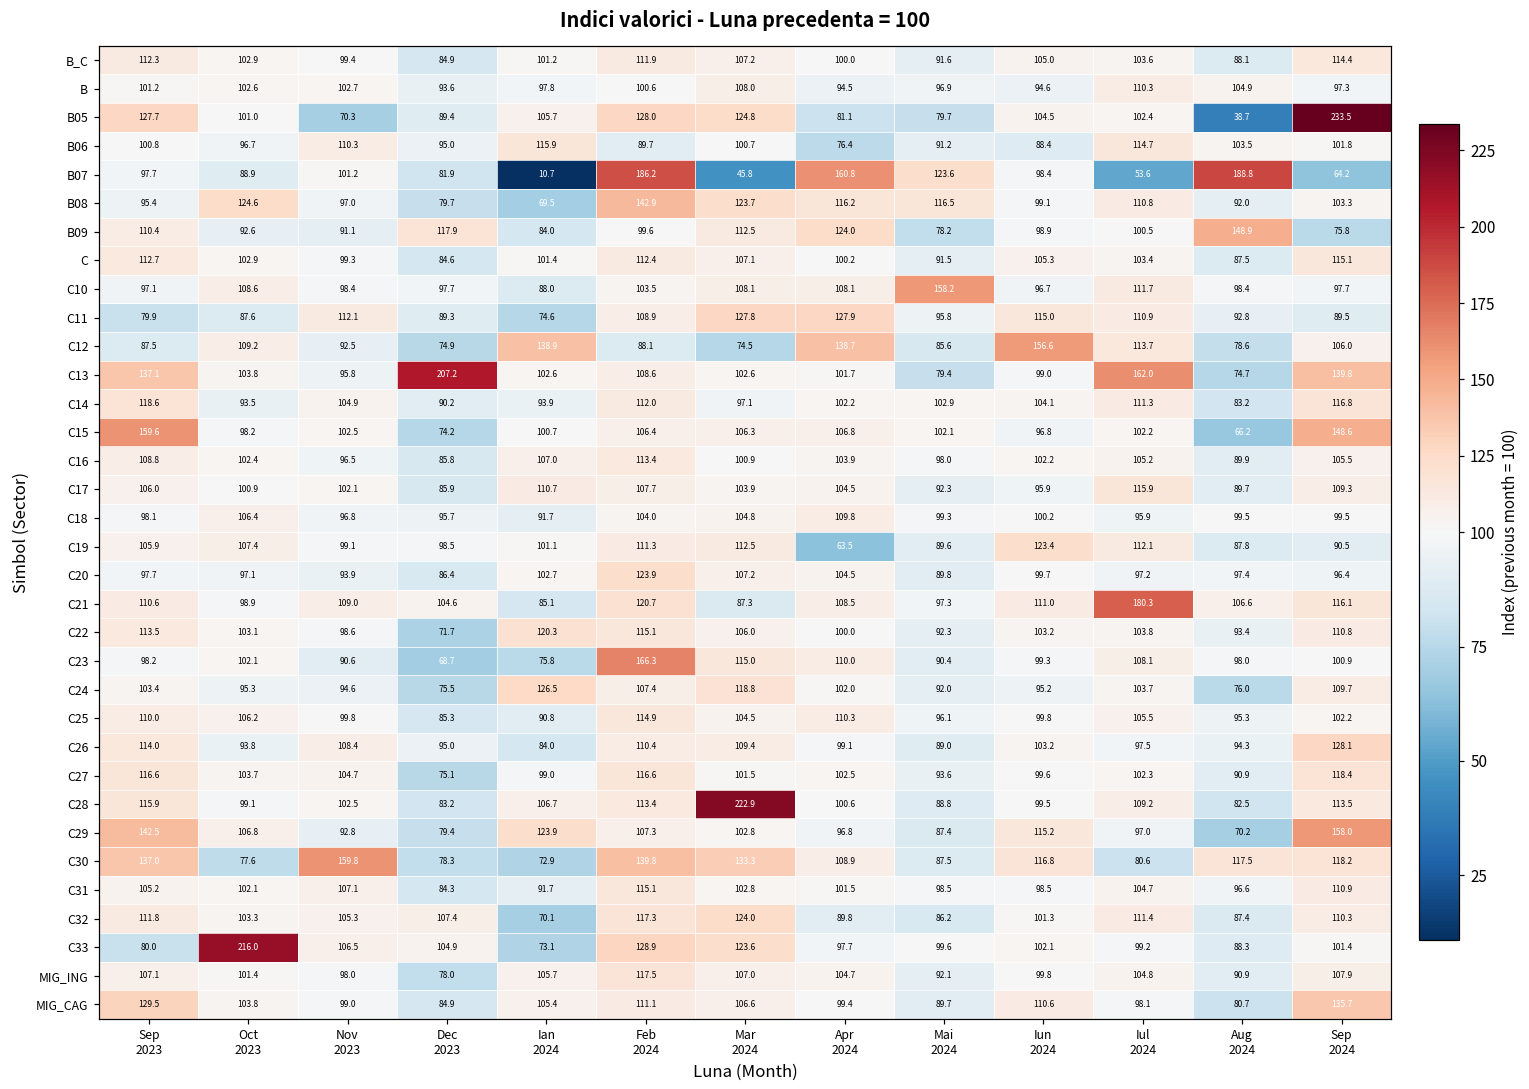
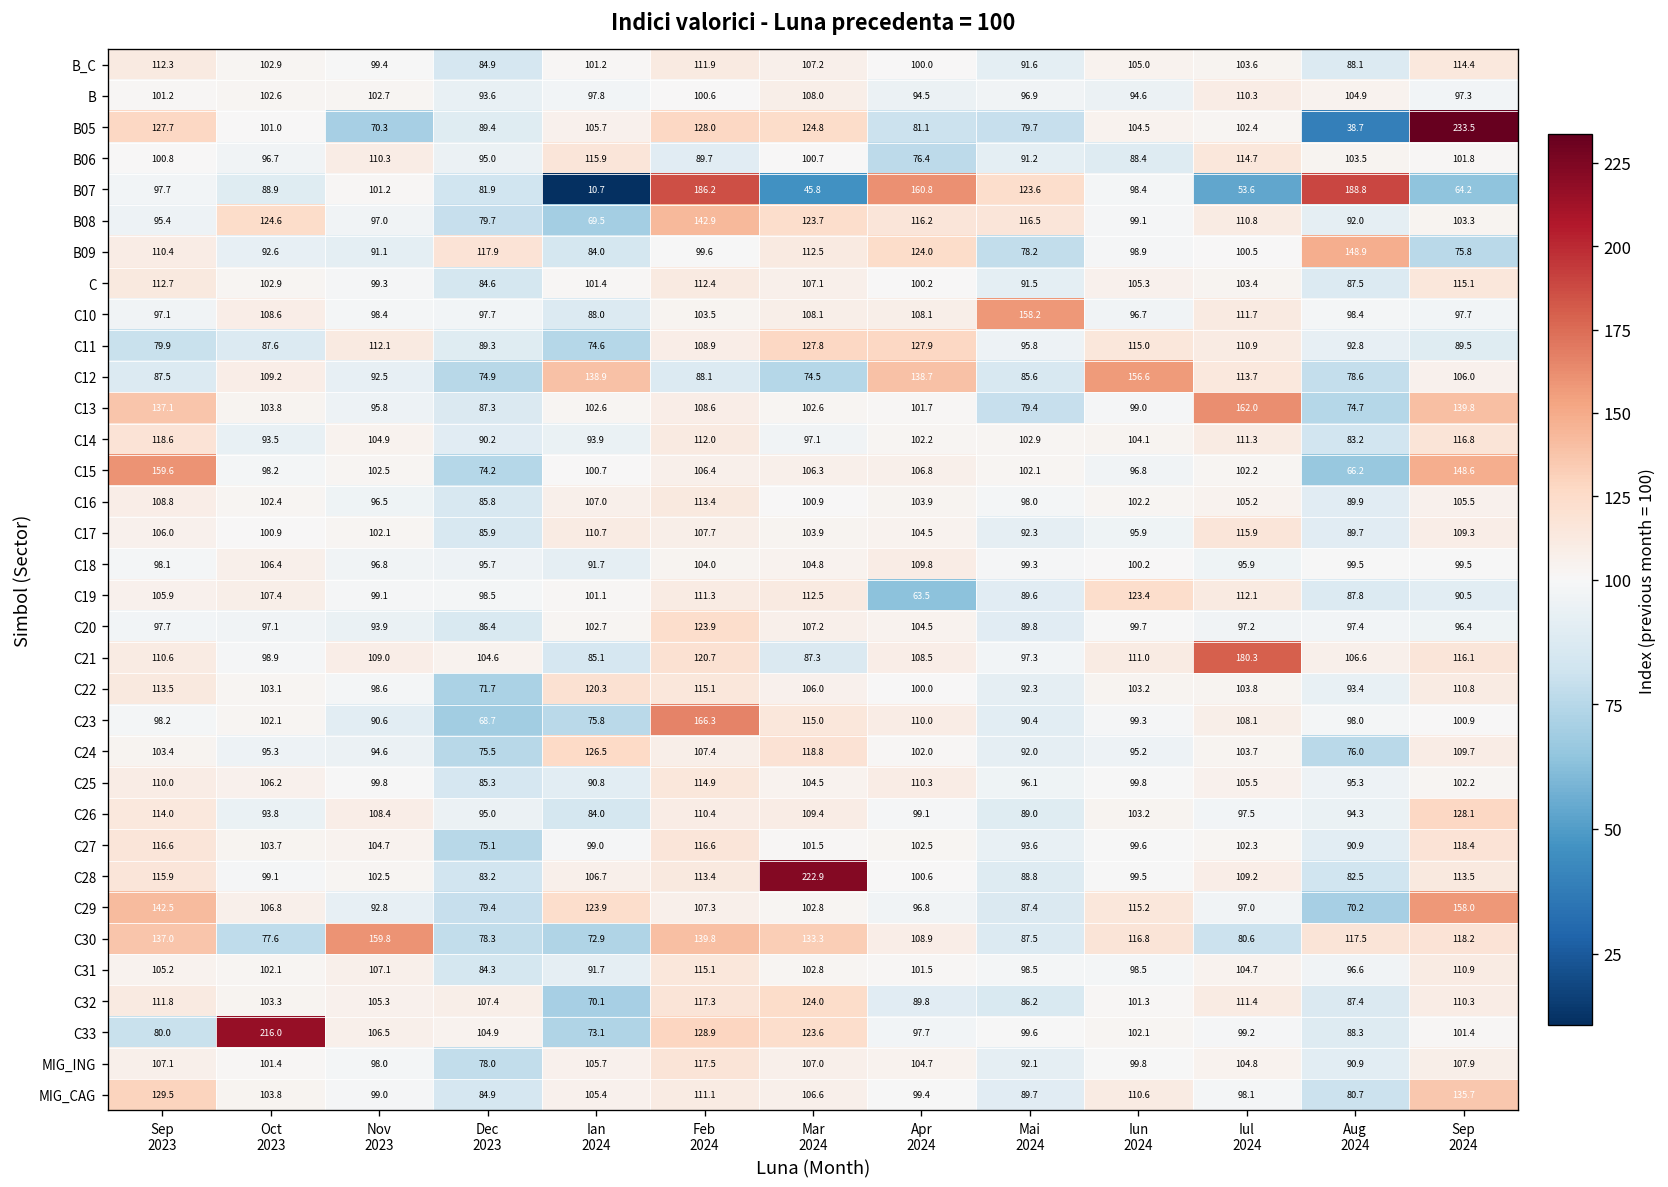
C13, Dec 2023: 207.2 -> 87.3
